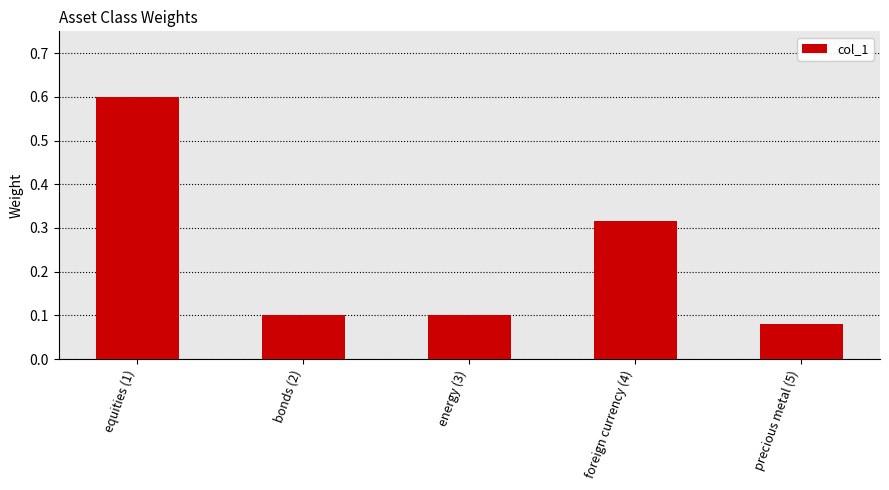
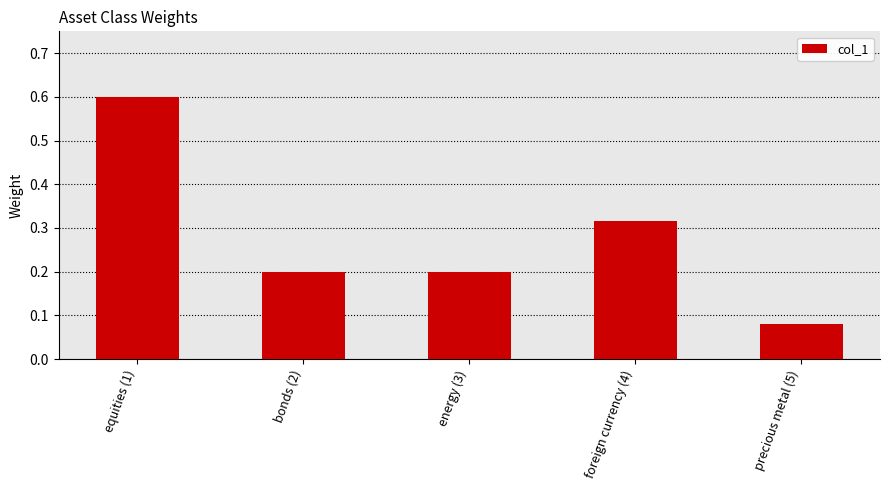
bonds (2): 0.1 -> 0.2
energy (3): 0.1 -> 0.2
